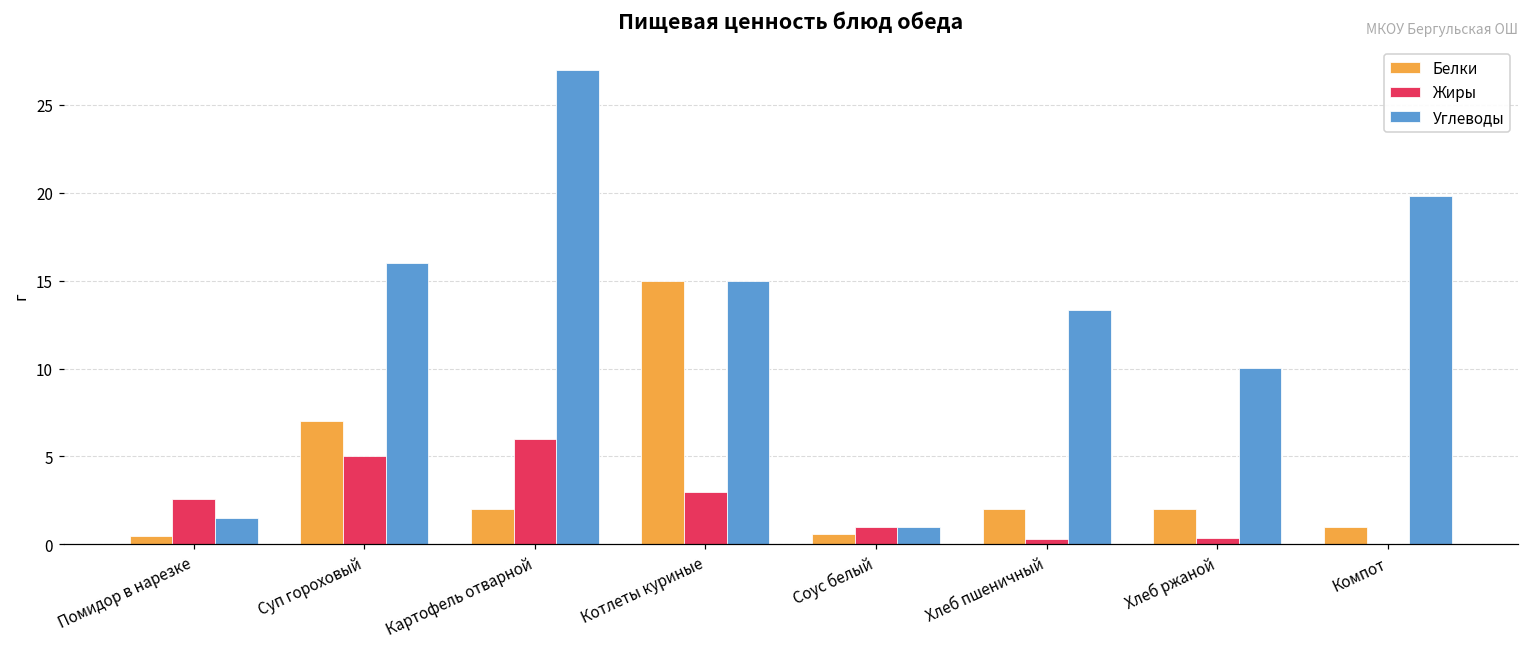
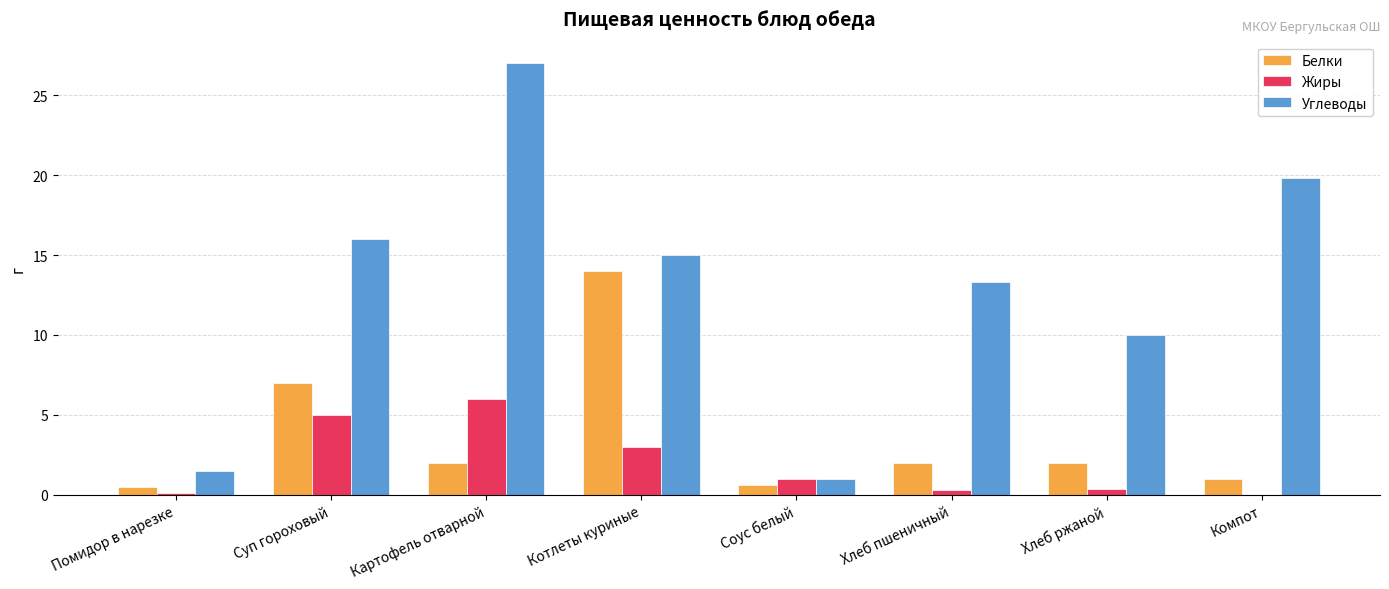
Жиры, Помидор в нарезке: 2.6 -> 0.1
Белки, Котлеты куриные: 15 -> 14
